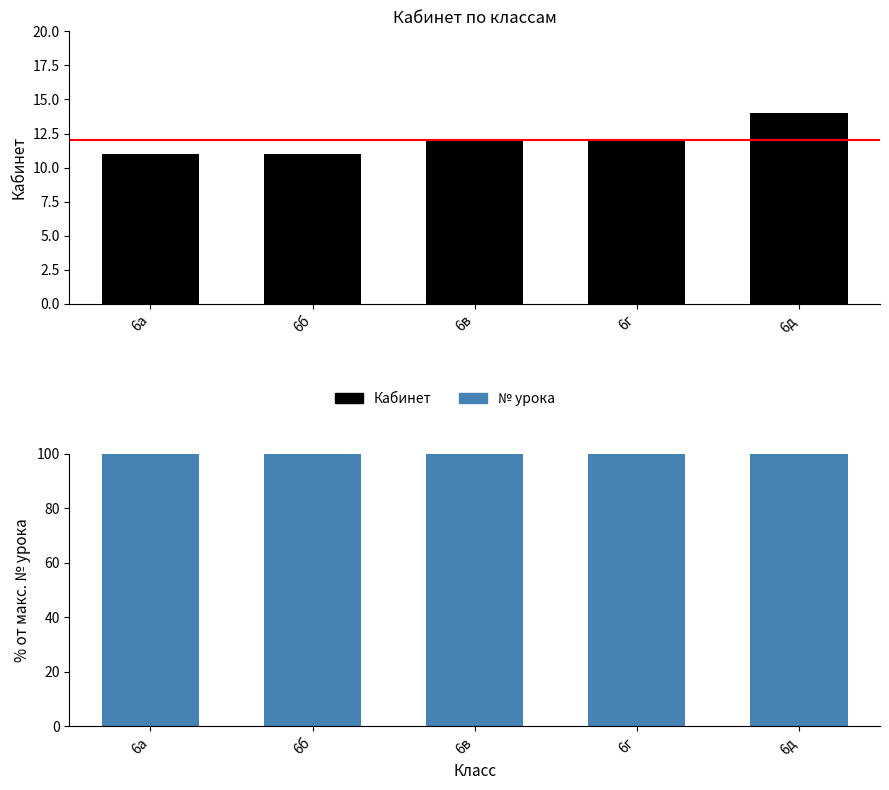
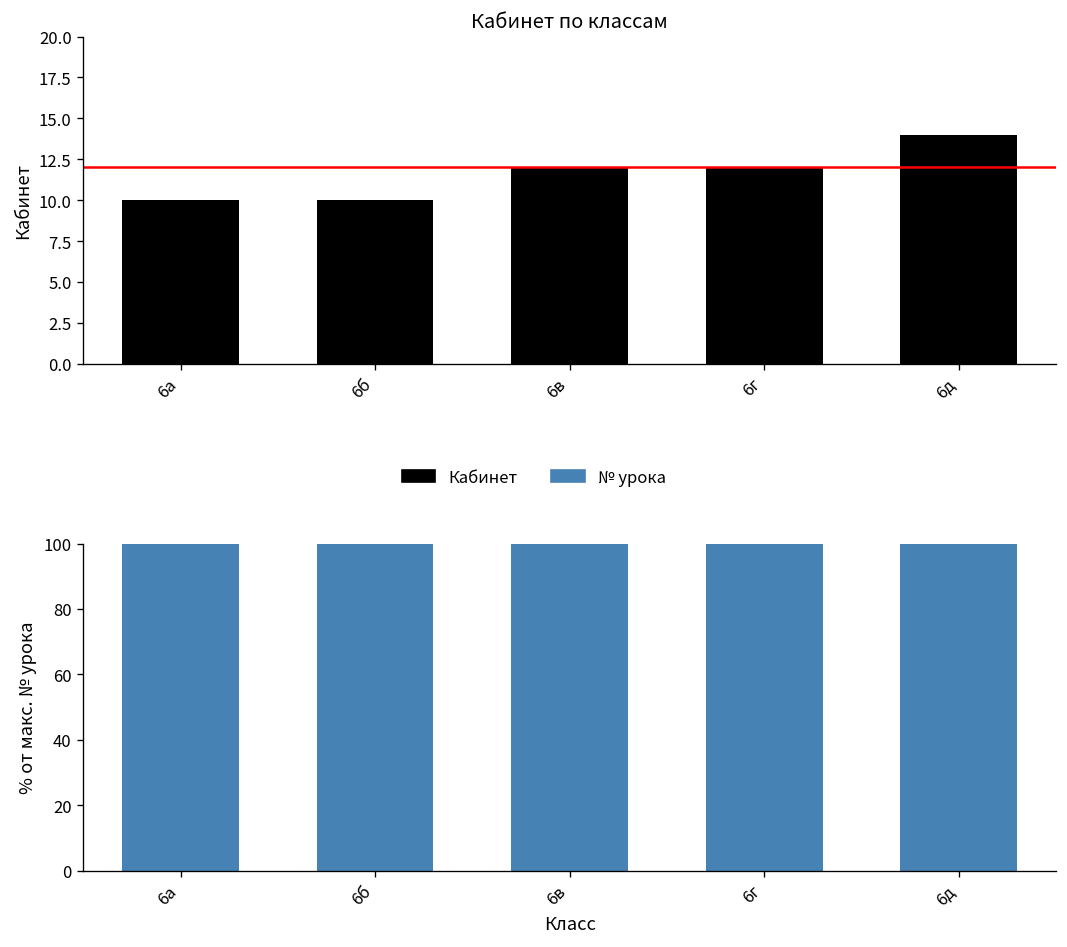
Кабинет по классам, 6а: 11 -> 10
Кабинет по классам, 6б: 11 -> 10
